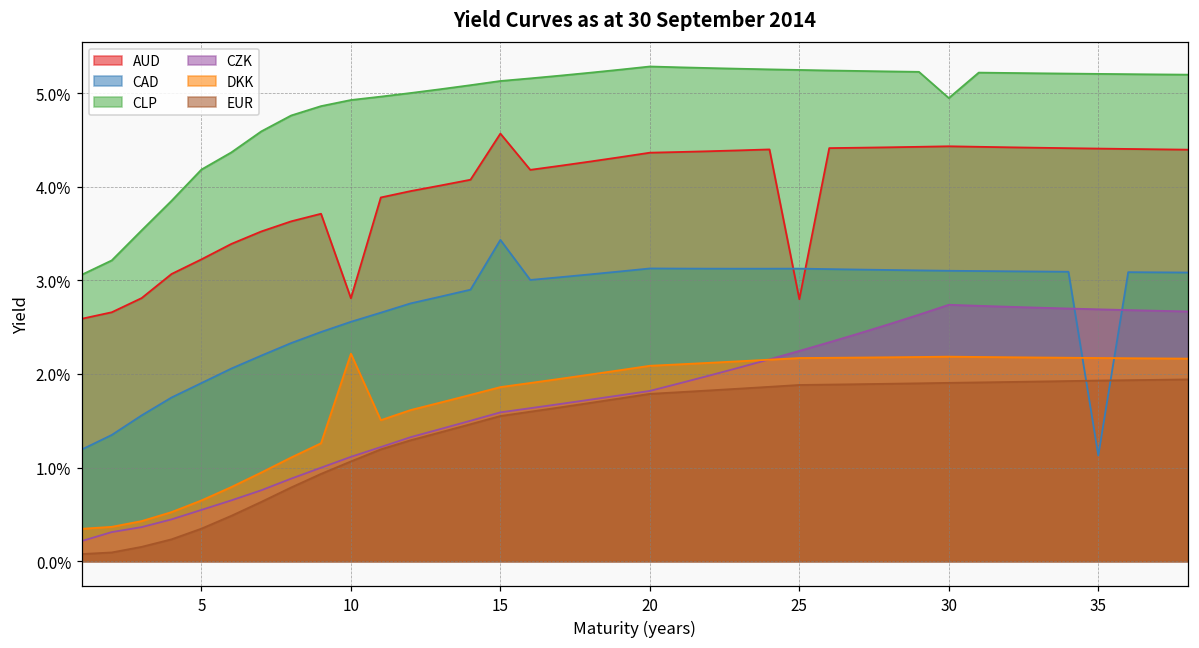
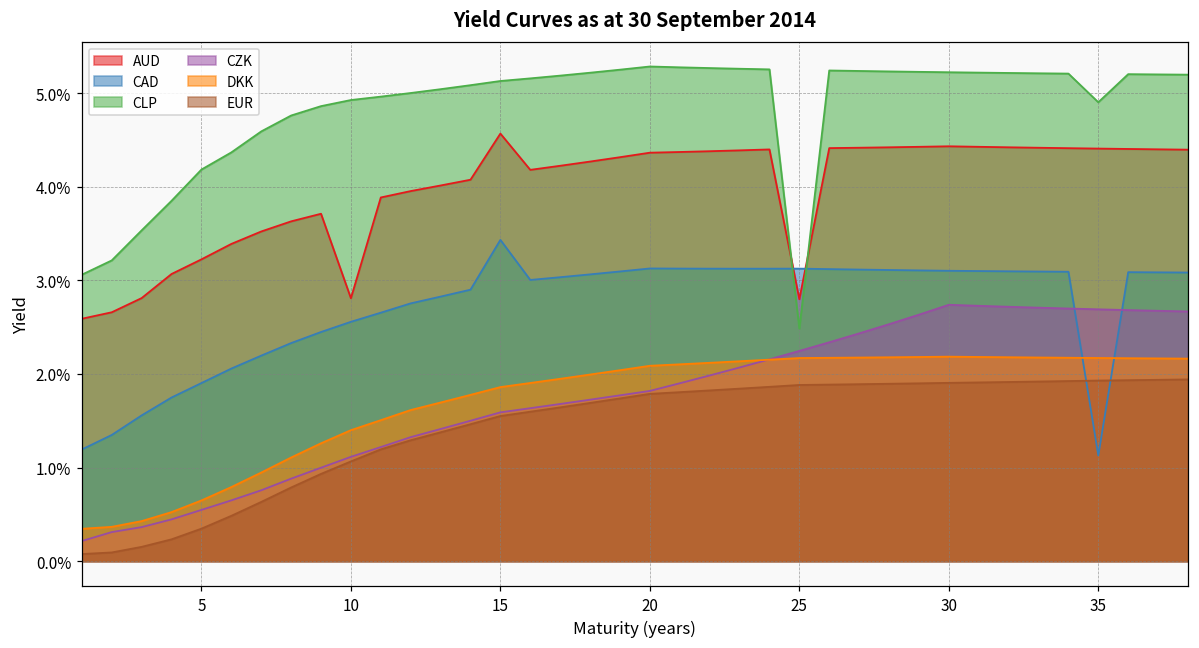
DKK, 10: 2.2% -> 1.4%
CLP, 25: 5.2% -> 2.5%
CLP, 30: 4.9% -> 5.2%
CLP, 35: 5.2% -> 4.9%
